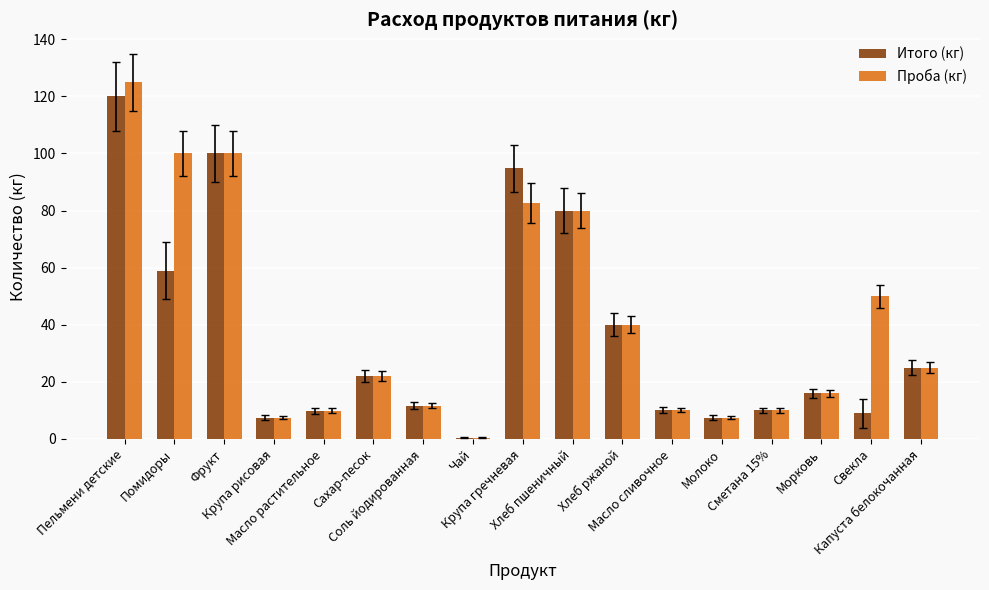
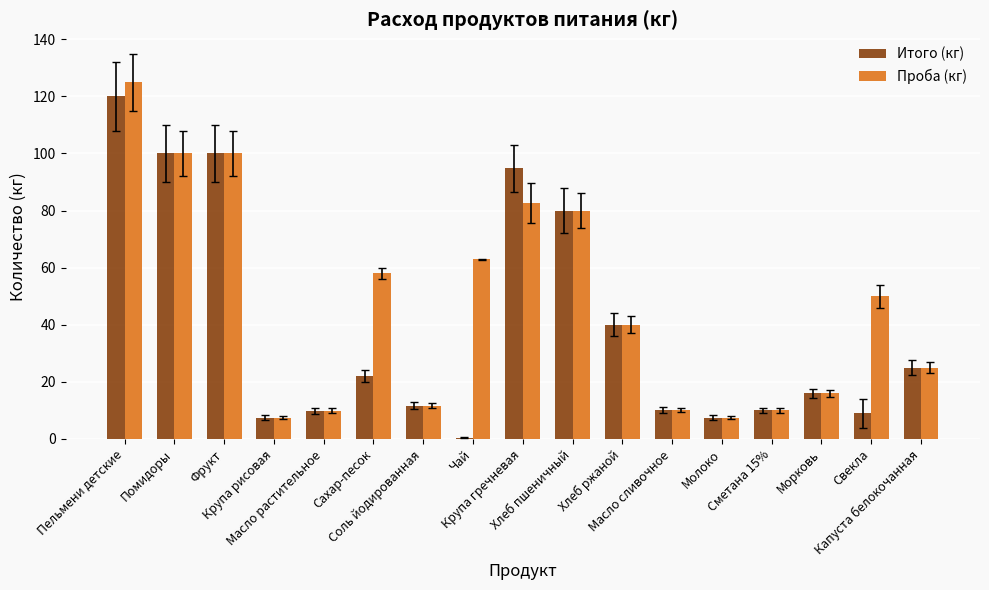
Итого (кг), Помидоры: 59 -> 100
Проба (кг), Сахар-песок: 22 -> 58
Проба (кг), Чай: 1 -> 63
